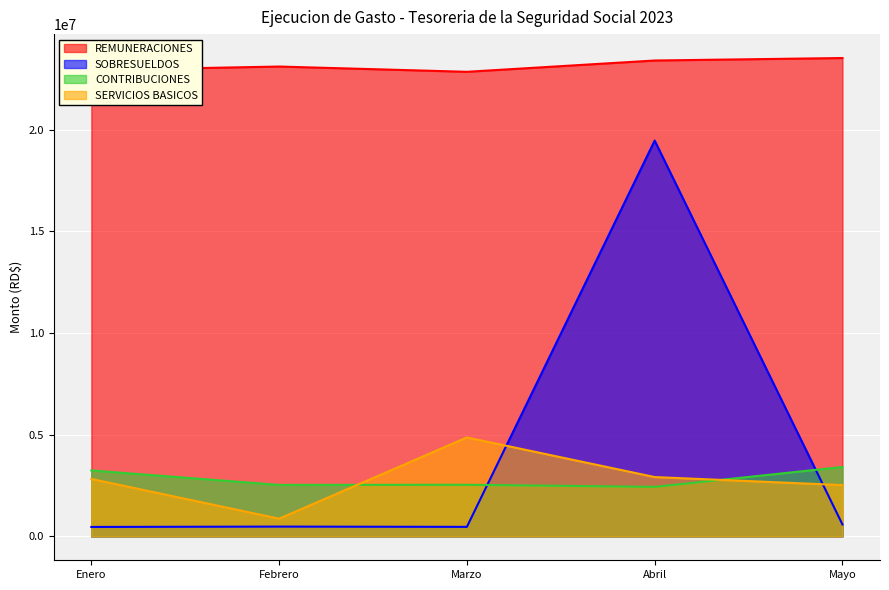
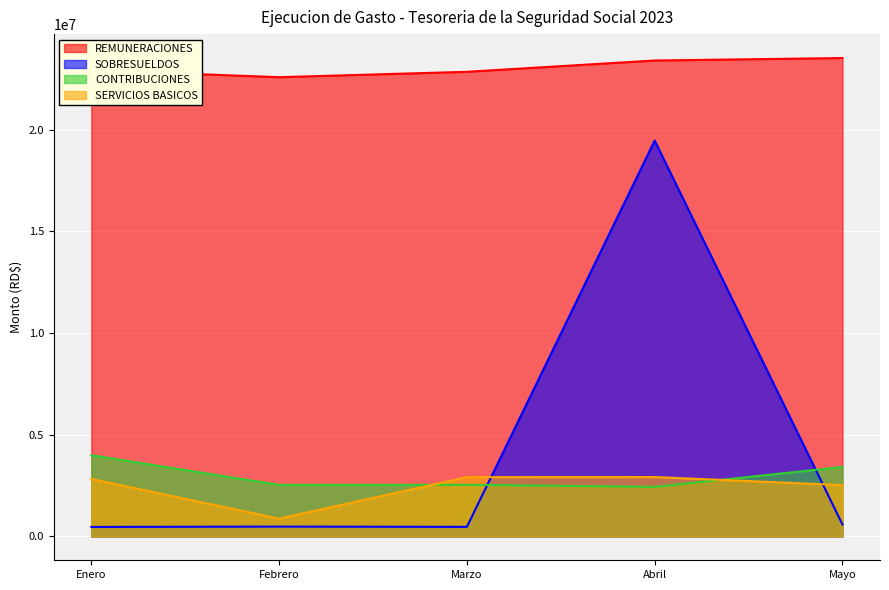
CONTRIBUCIONES, Enero: 3200000 -> 4000000
REMUNERACIONES, Febrero: 23100000 -> 22600000
SERVICIOS BASICOS, Marzo: 4900000 -> 2900000
